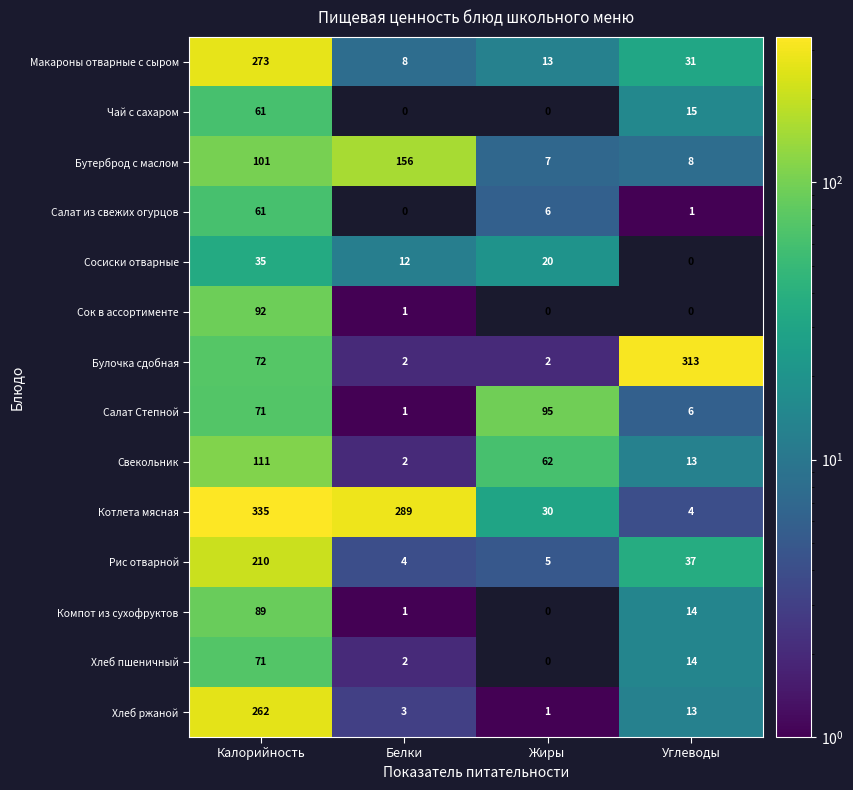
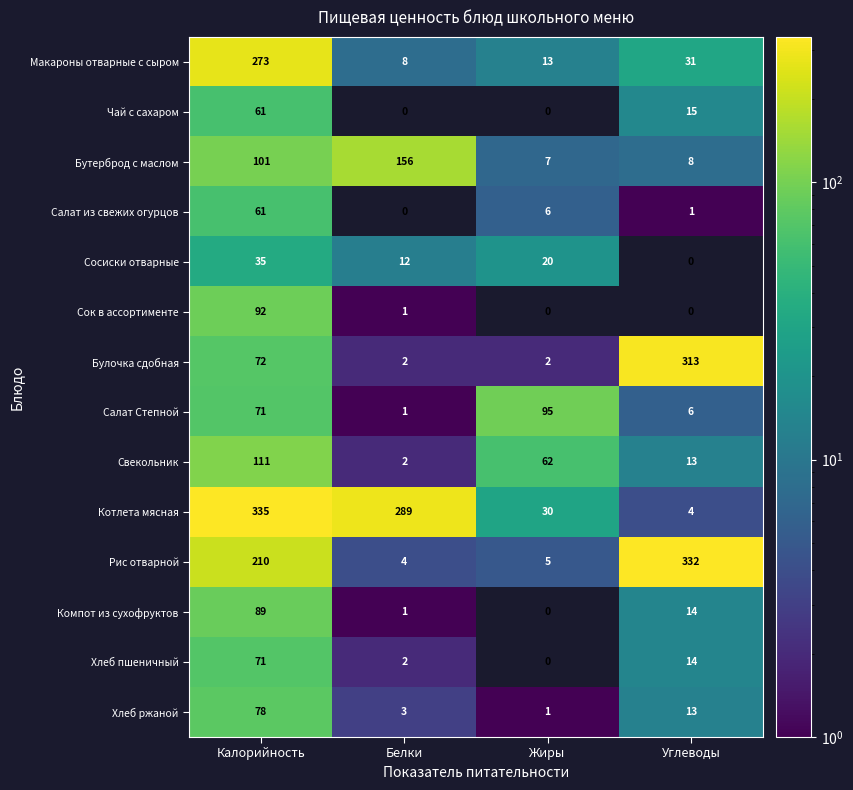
Рис отварной, Углеводы: 37 -> 332
Хлеб ржаной, Калорийность: 262 -> 78
